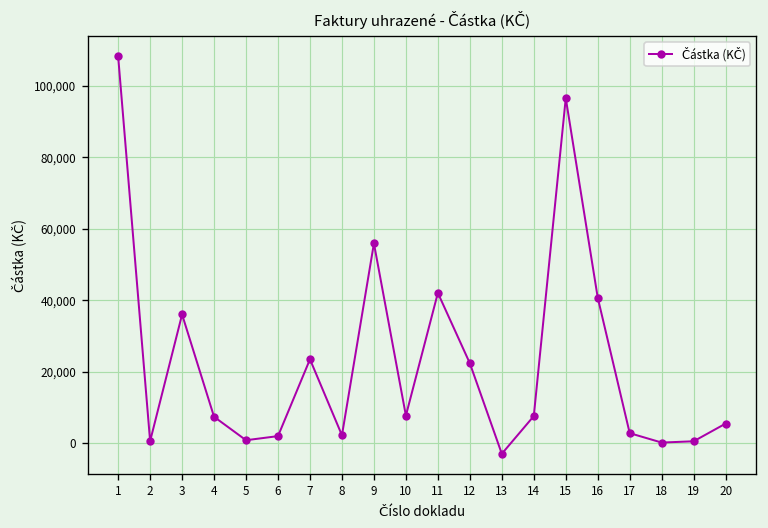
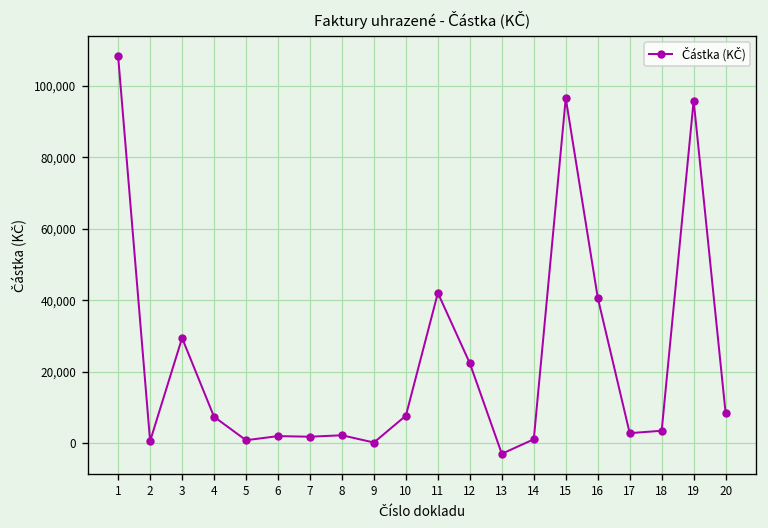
3: 36,000 -> 29,000
7: 24,000 -> 2,000
9: 56,000 -> 0
14: 8,000 -> 1,000
18: 0 -> 4,000
19: 1,000 -> 96,000
20: 6,000 -> 8,000
